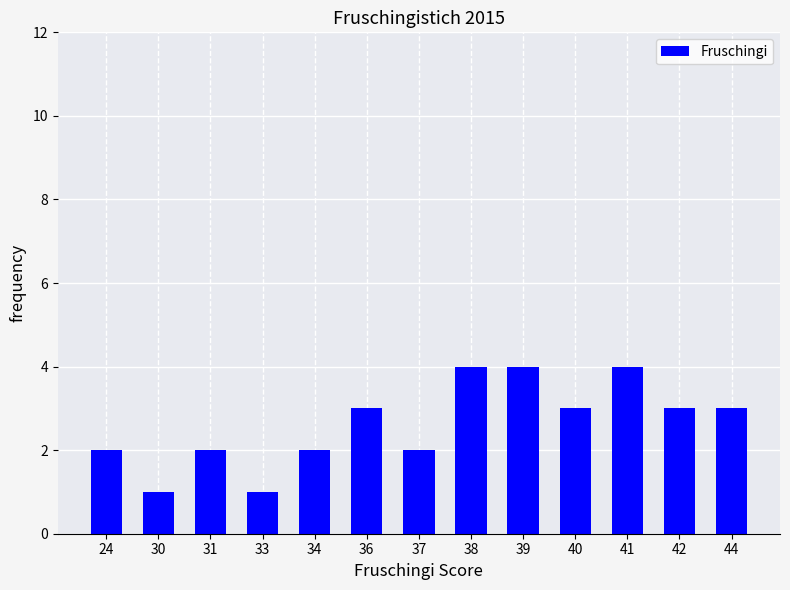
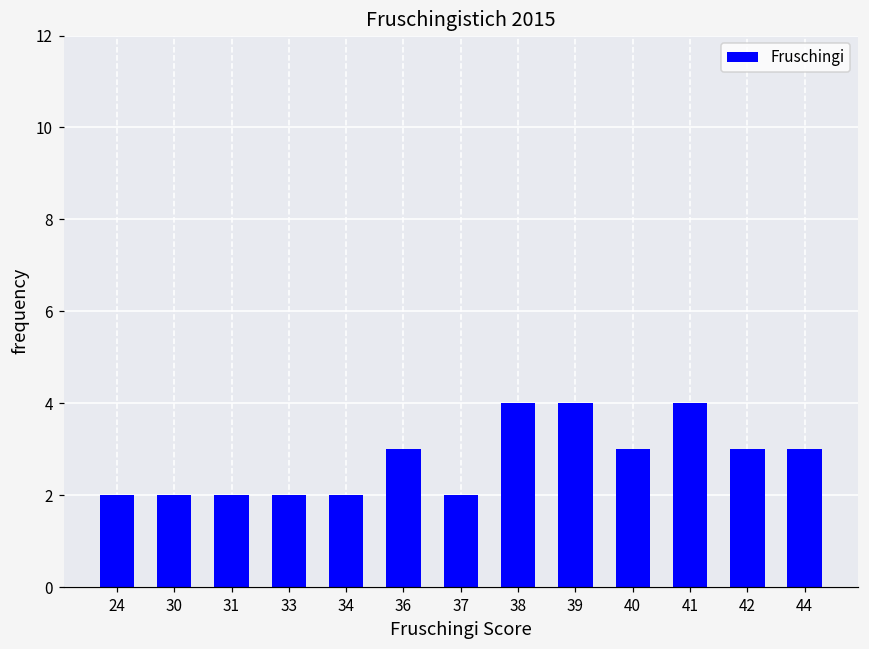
30: 1 -> 2
33: 1 -> 2
